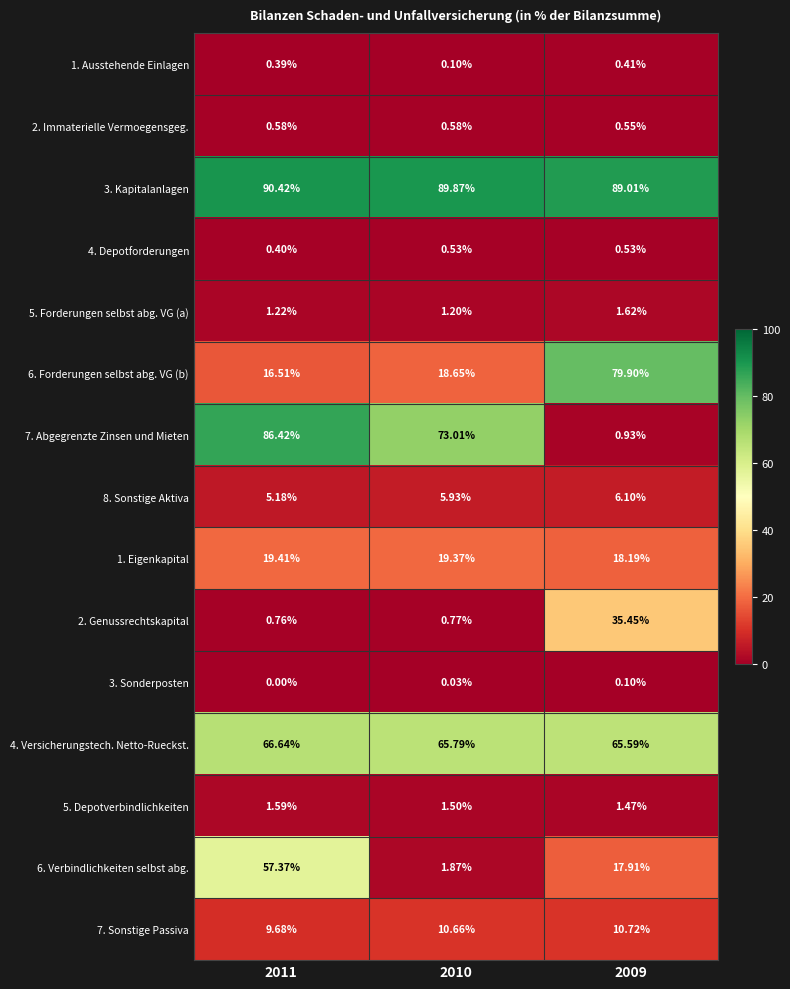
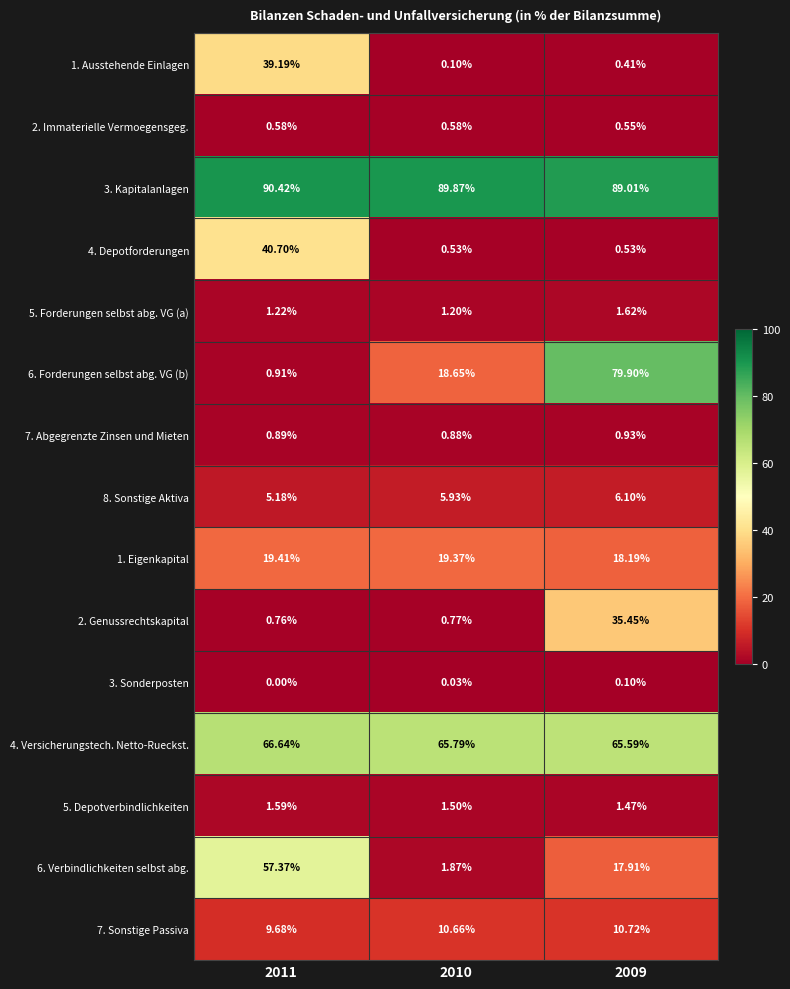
1. Ausstehende Einlagen, 2011: 0.39% -> 39.19%
4. Depotforderungen, 2011: 0.40% -> 40.70%
6. Forderungen selbst abg. VG (b), 2011: 16.51% -> 0.91%
7. Abgegrenzte Zinsen und Mieten, 2011: 86.42% -> 0.89%
7. Abgegrenzte Zinsen und Mieten, 2010: 73.01% -> 0.88%
